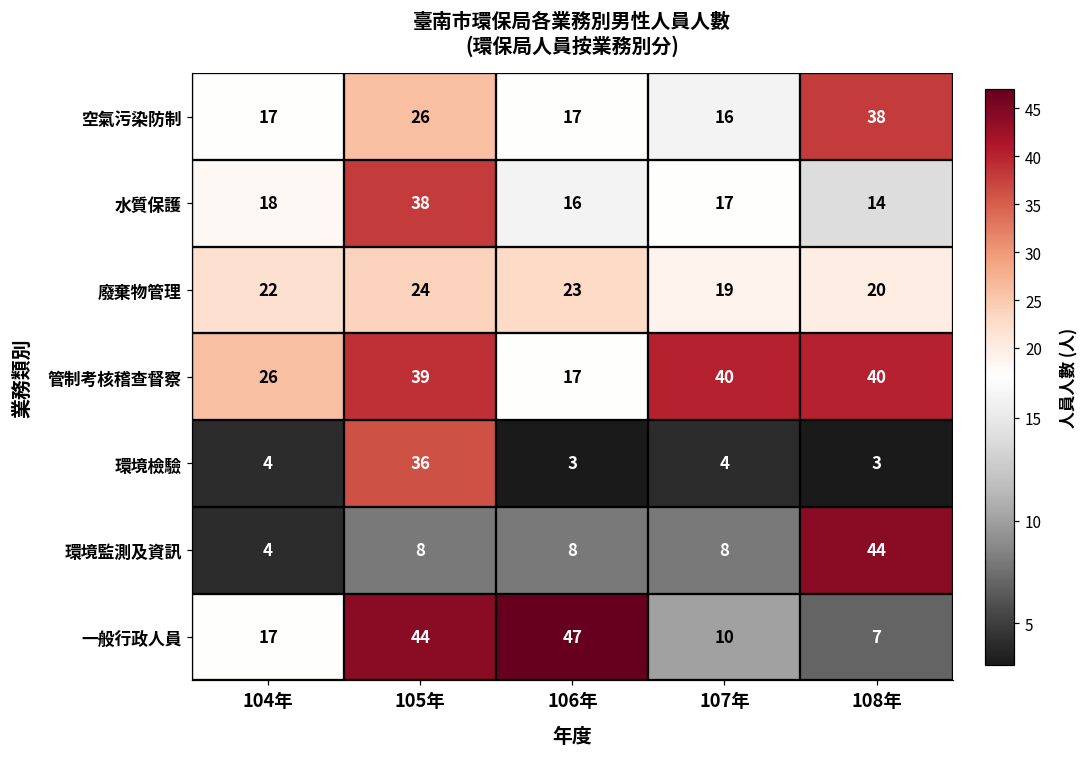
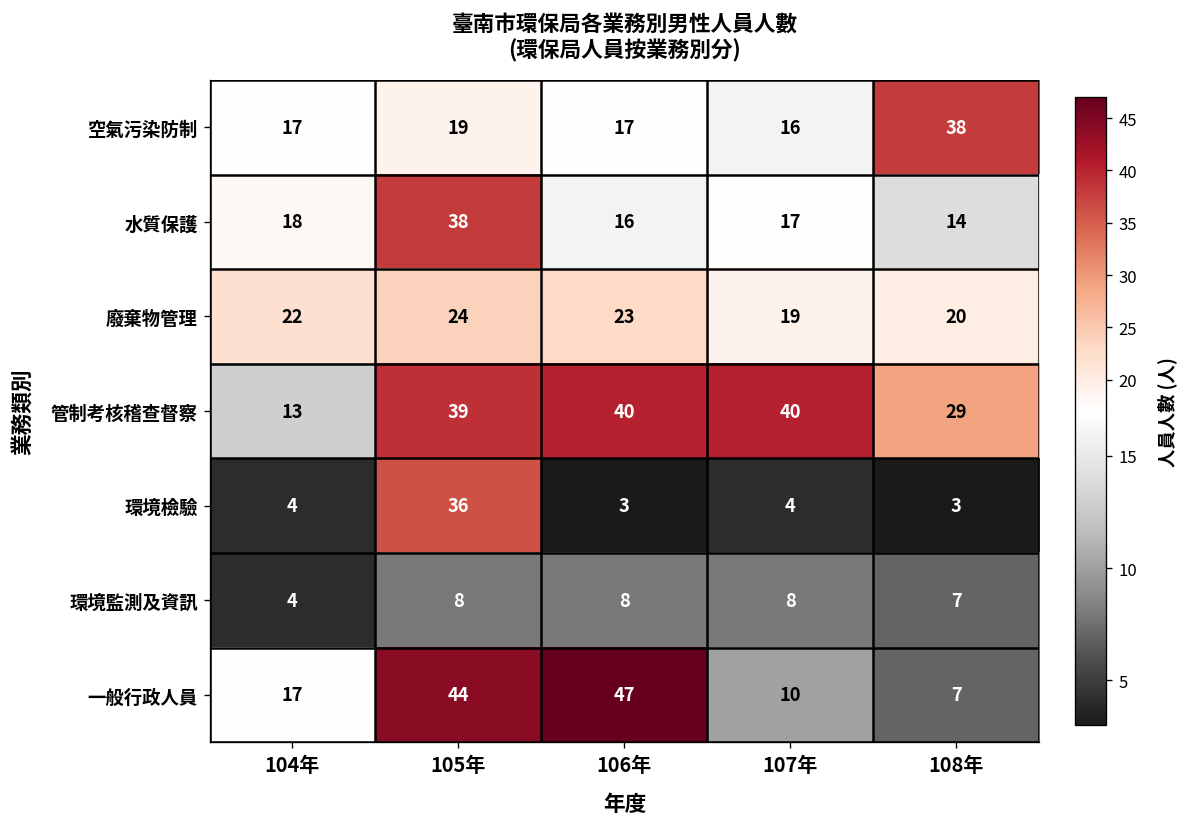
空氣污染防制, 105年: 26 -> 19
管制考核稽查督察, 104年: 26 -> 13
管制考核稽查督察, 106年: 17 -> 40
管制考核稽查督察, 108年: 40 -> 29
環境監測及資訊, 108年: 44 -> 7
